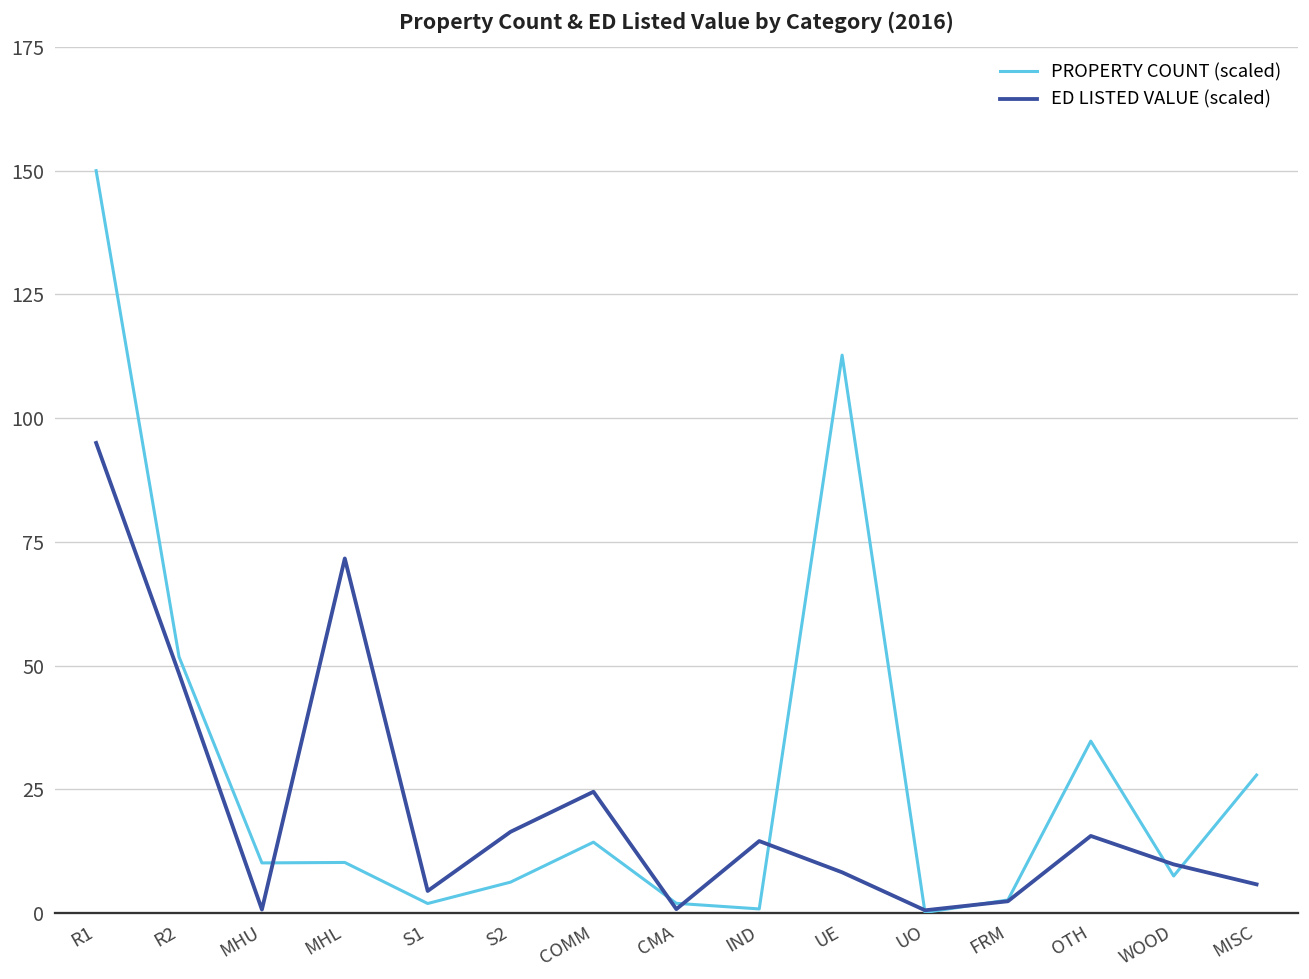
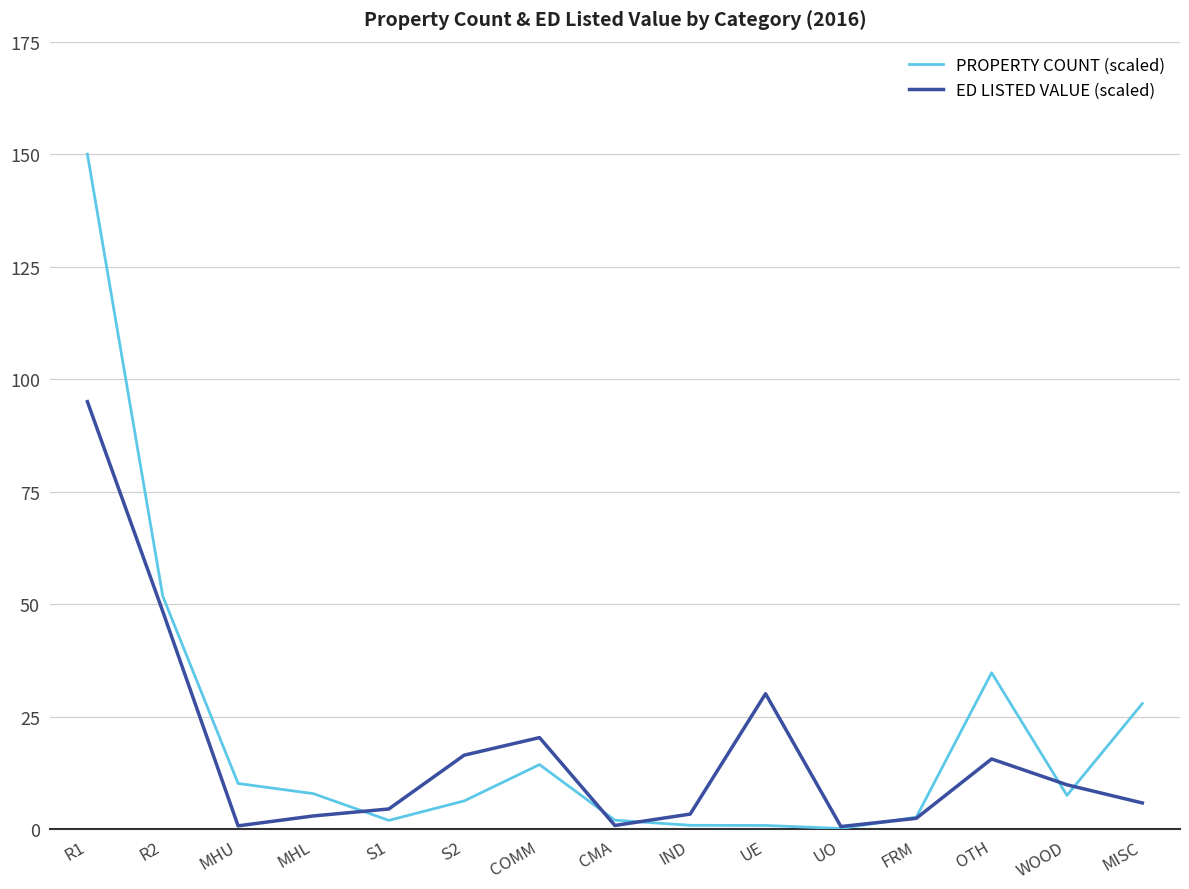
PROPERTY COUNT (scaled), MHL: 10 -> 8
ED LISTED VALUE (scaled), MHL: 72 -> 3
ED LISTED VALUE (scaled), COMM: 25 -> 20
ED LISTED VALUE (scaled), IND: 15 -> 3
PROPERTY COUNT (scaled), UE: 113 -> 1
ED LISTED VALUE (scaled), UE: 8 -> 30
